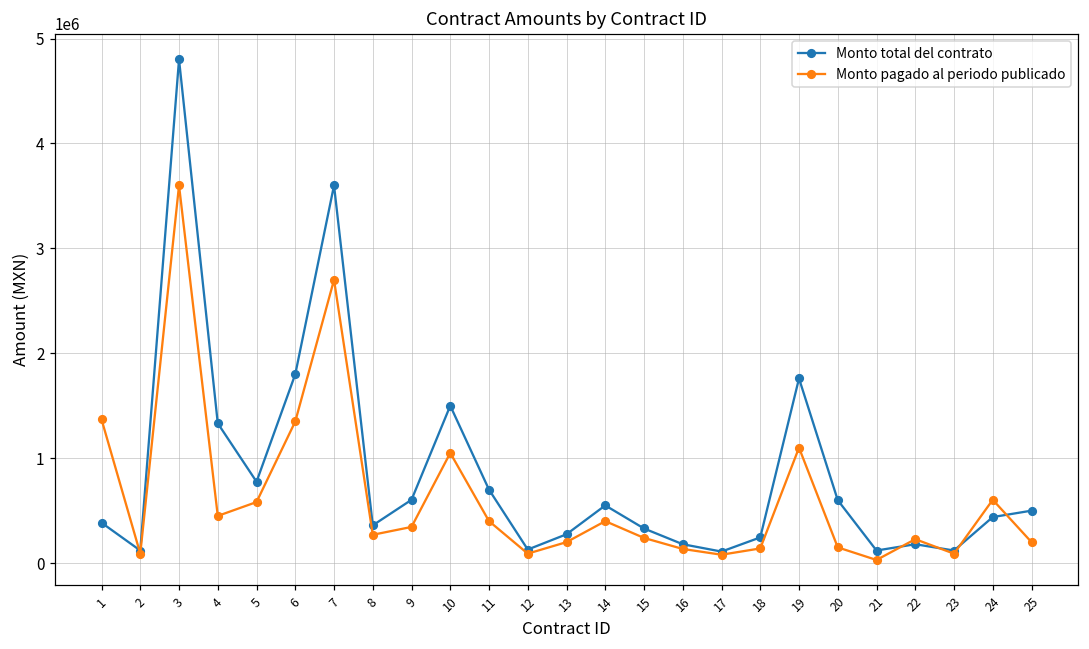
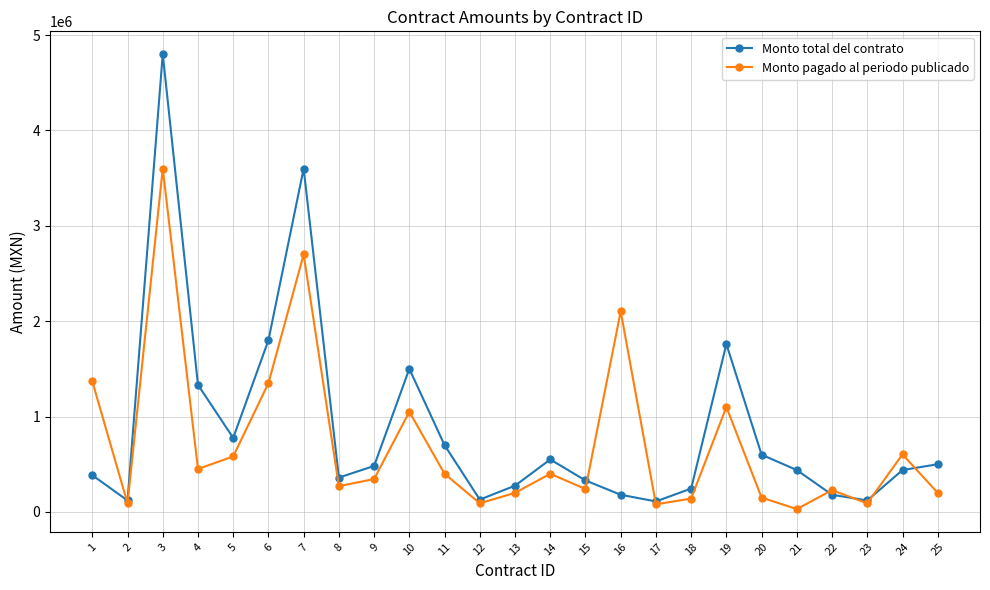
Monto total del contrato, 9: 600000 -> 500000
Monto pagado al periodo publicado, 16: 100000 -> 2100000
Monto total del contrato, 21: 100000 -> 400000
